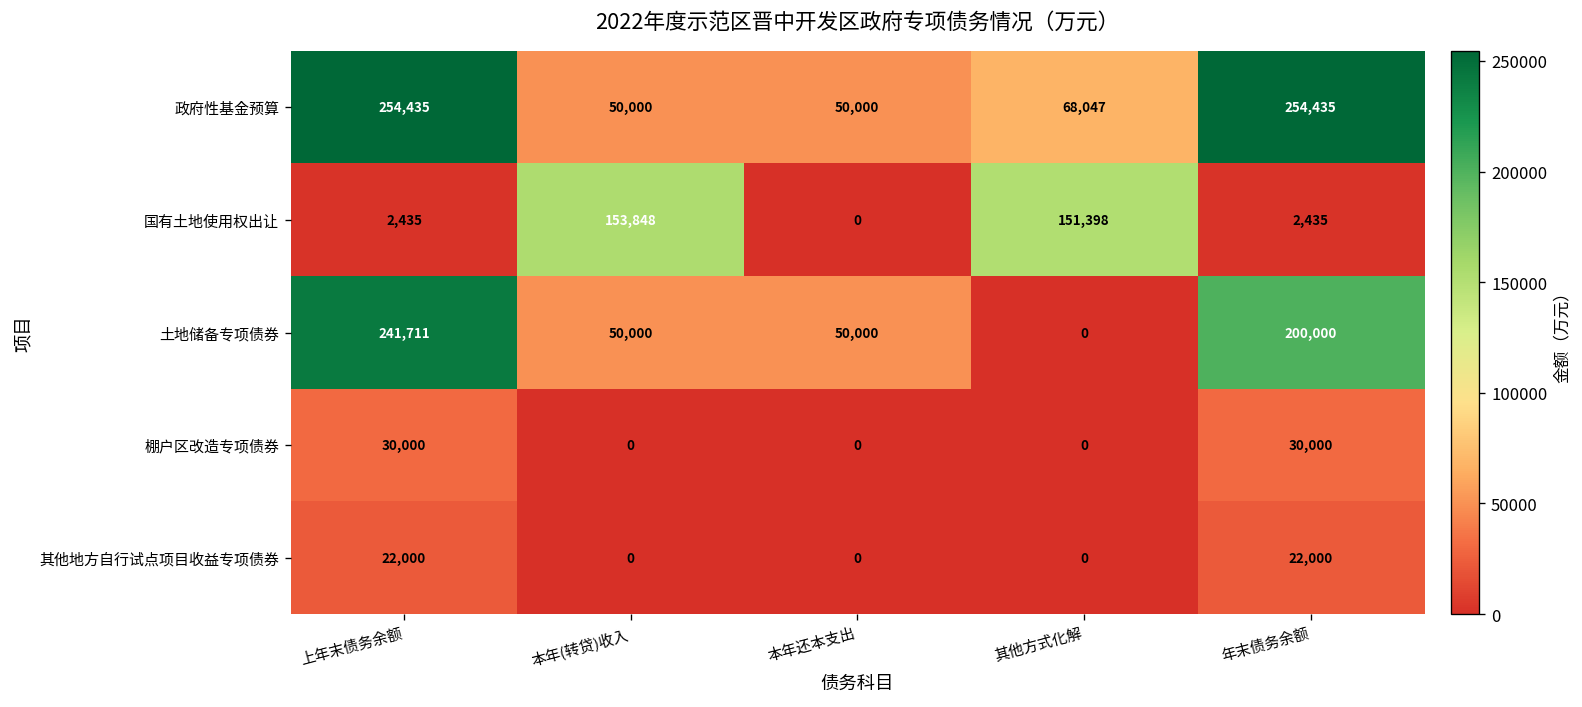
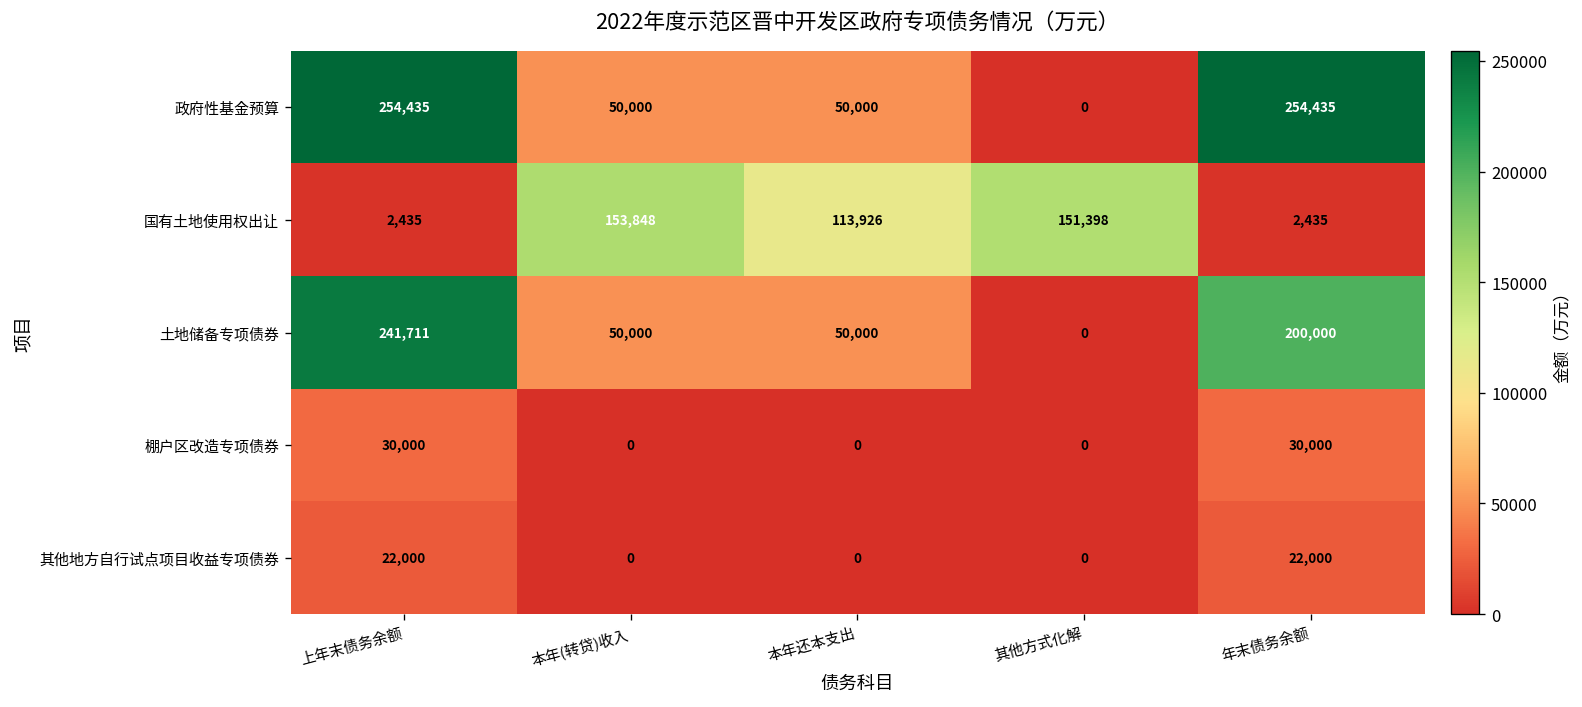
政府性基金预算, 其他方式化解: 68,047 -> 0
国有土地使用权出让, 本年还本支出: 0 -> 113,926
